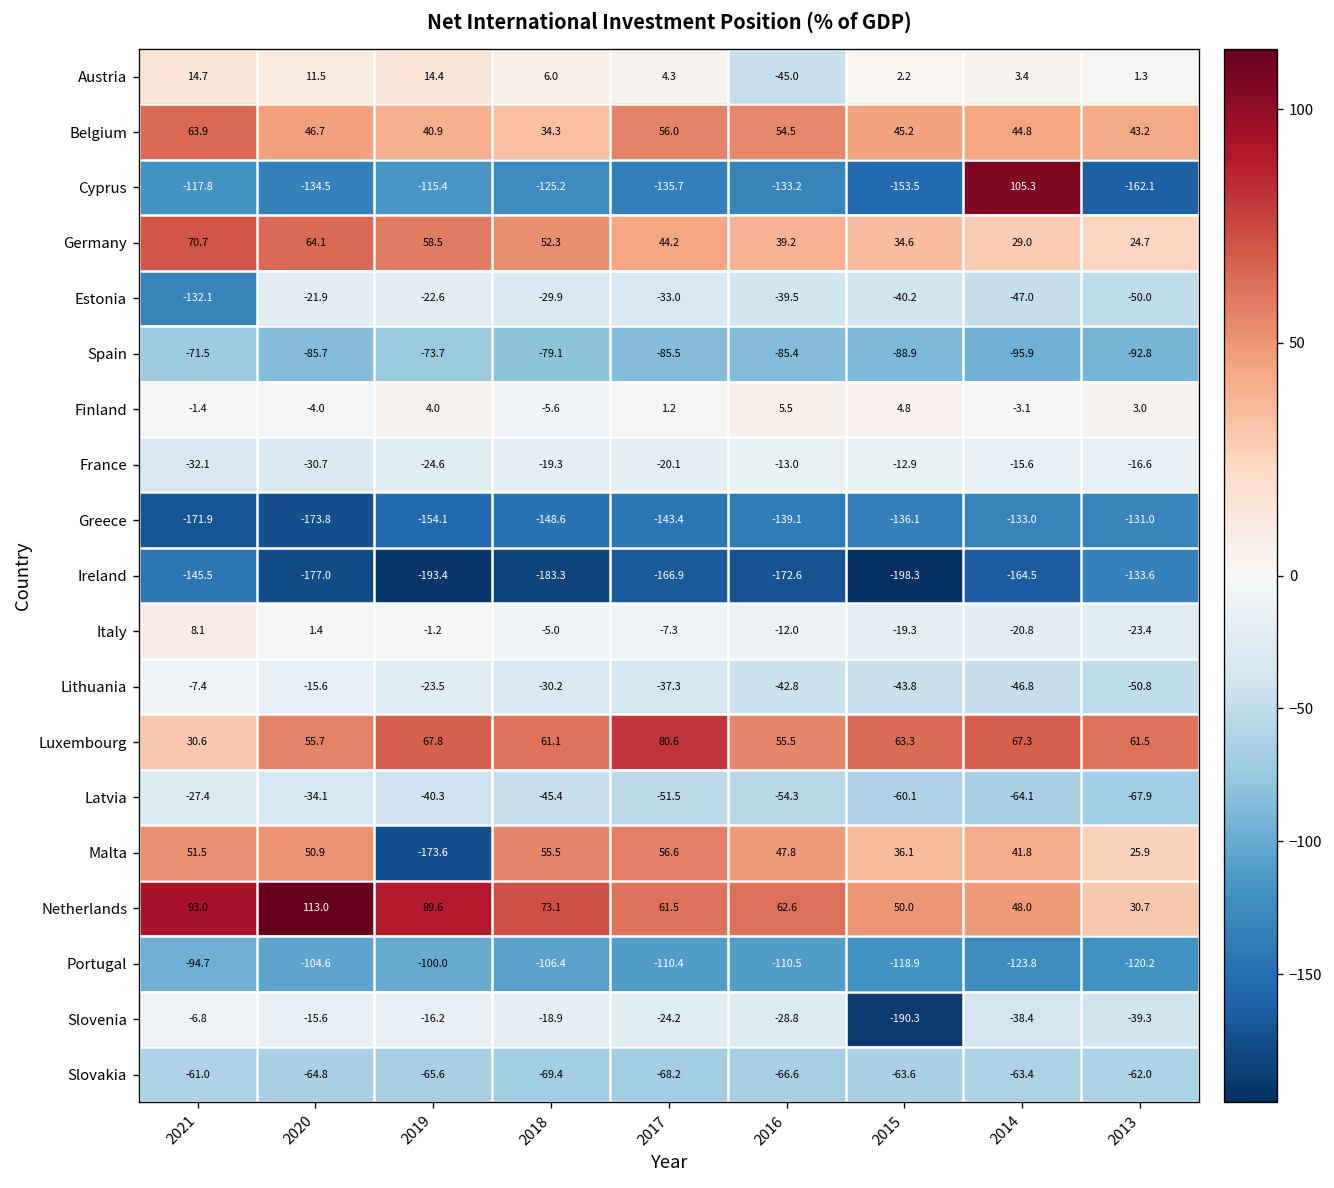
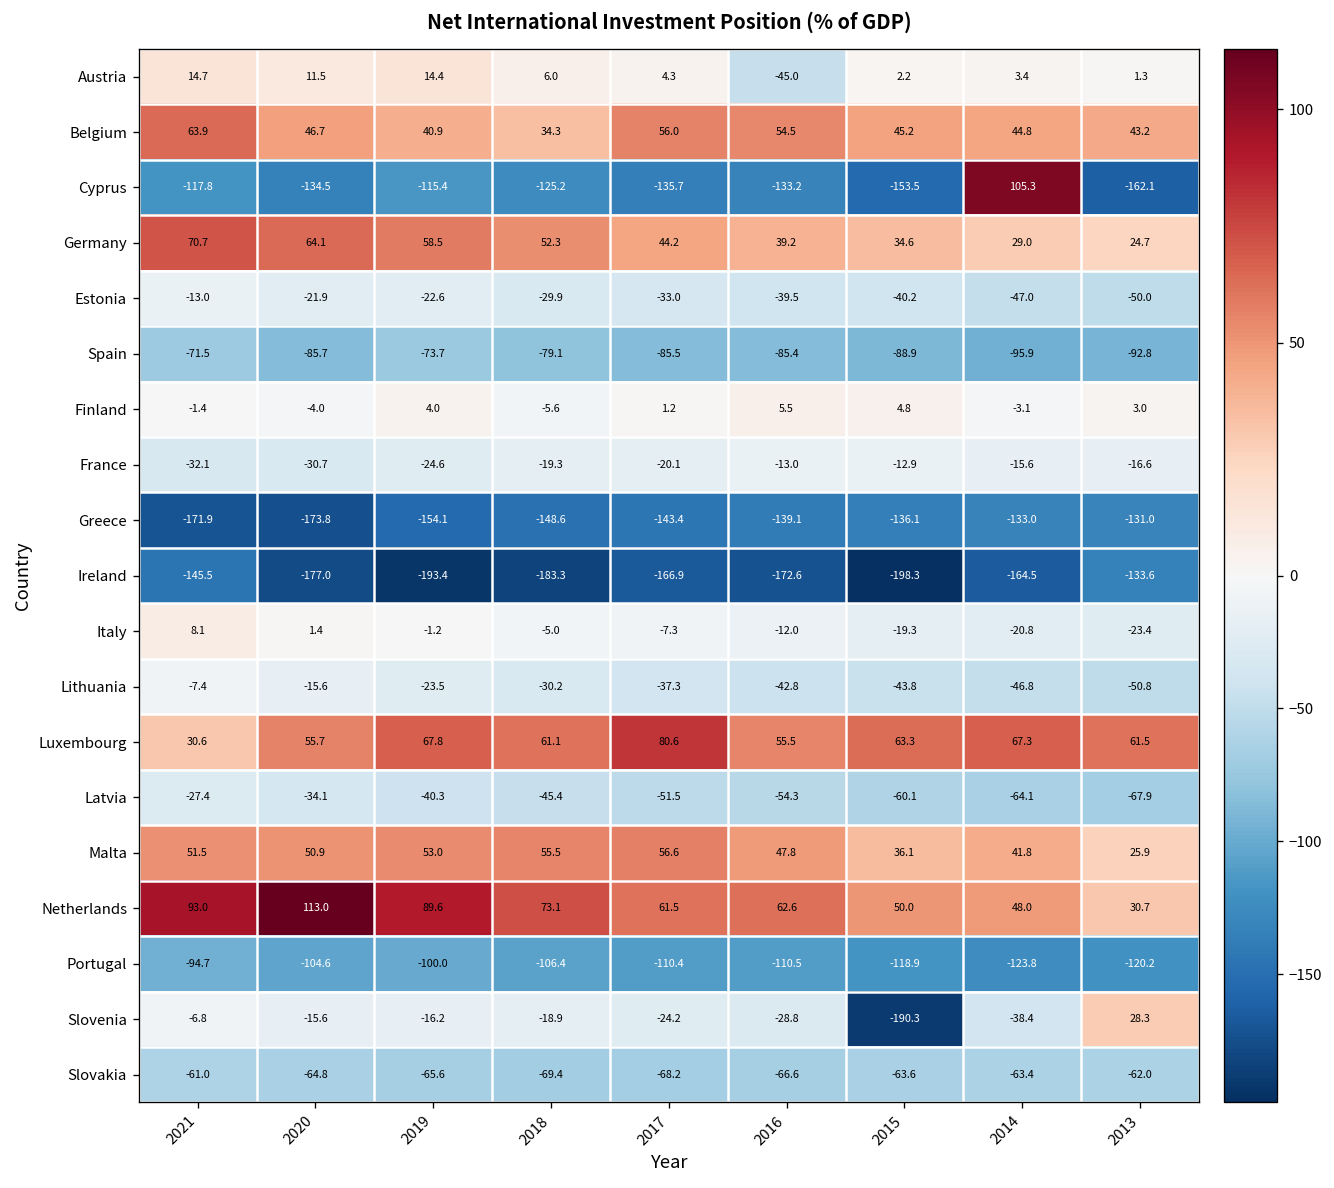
Estonia, 2021: -132.1 -> -13.0
Malta, 2019: -173.6 -> 53.0
Slovenia, 2013: -39.3 -> 28.3
